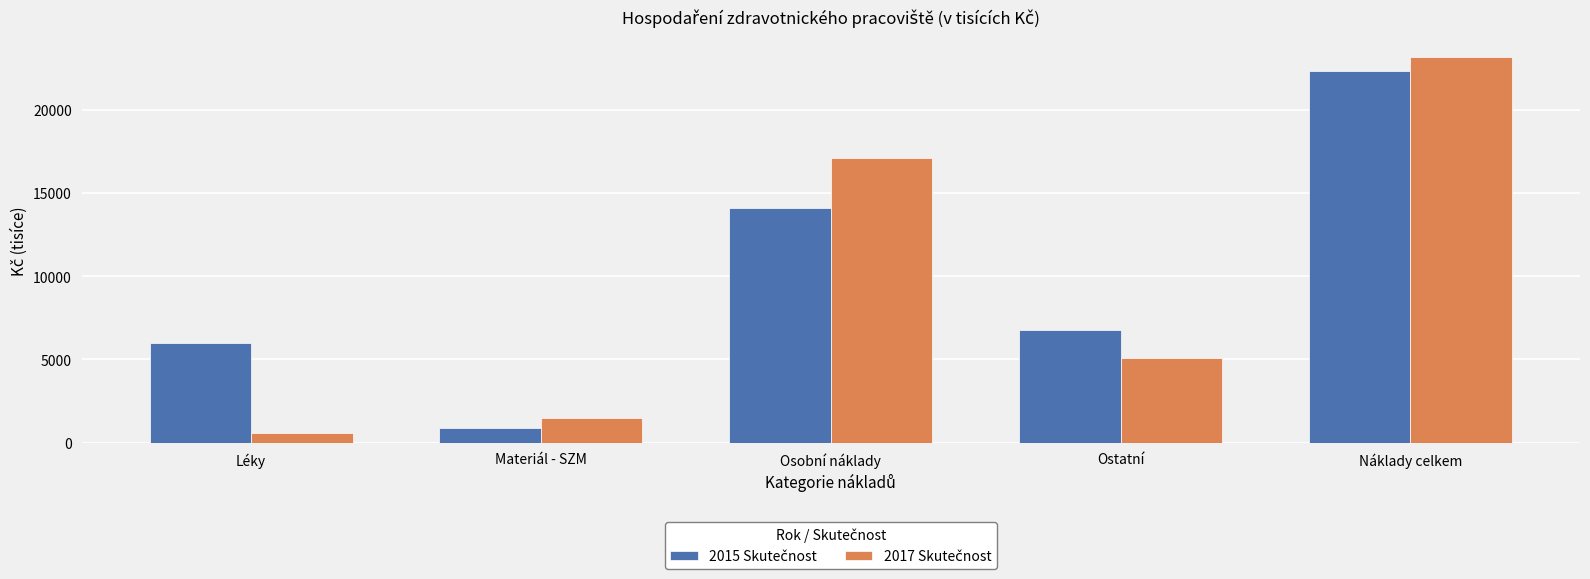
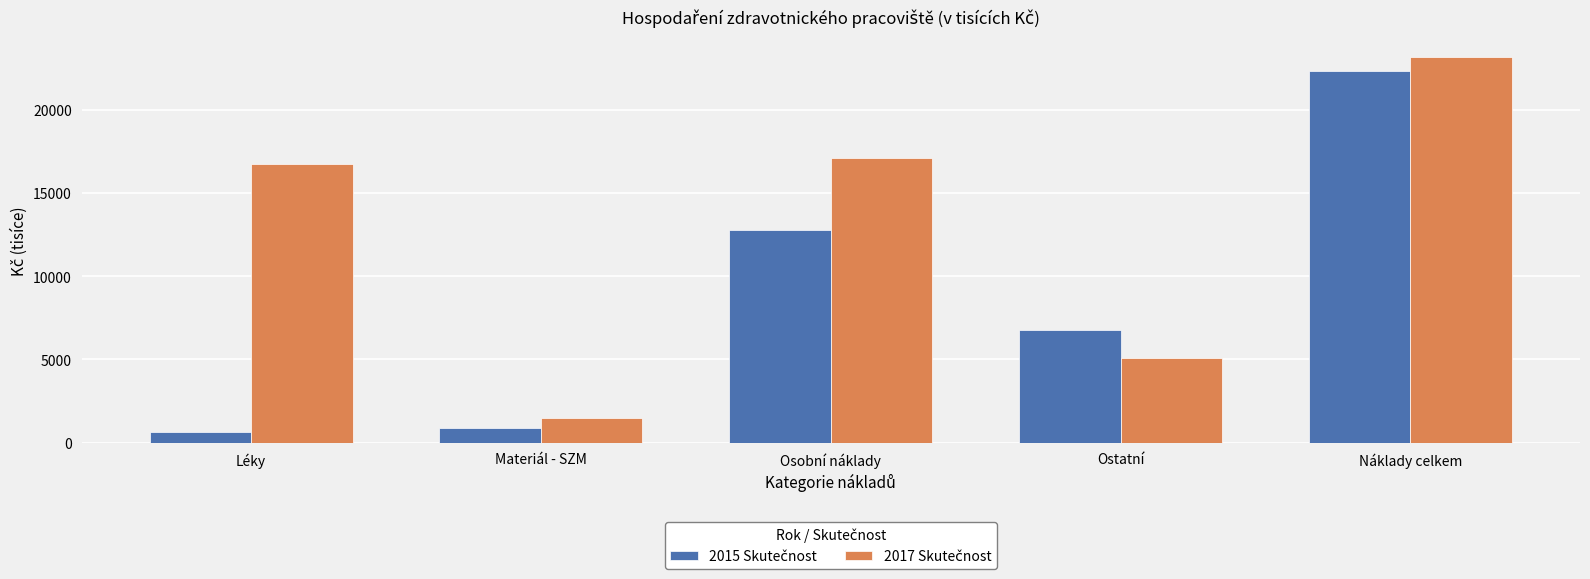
2015 Skutečnost, Léky: 6000 -> 600
2017 Skutečnost, Léky: 600 -> 16700
2015 Skutečnost, Osobní náklady: 14100 -> 12800
